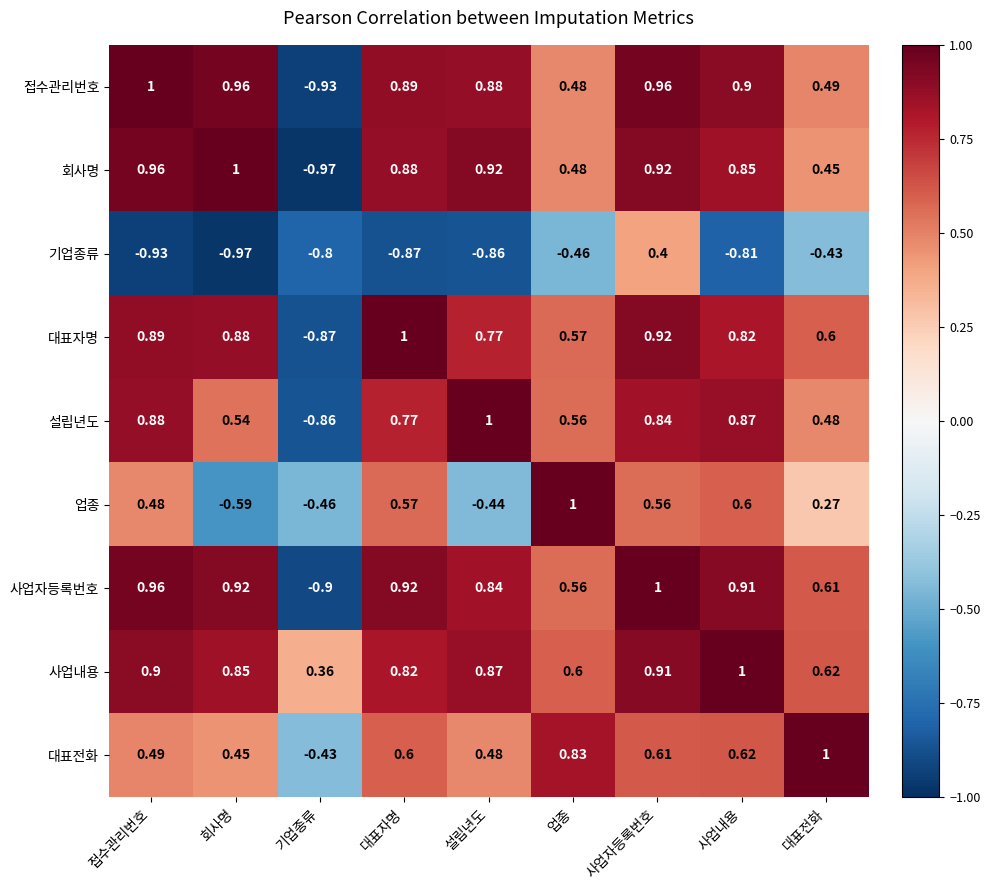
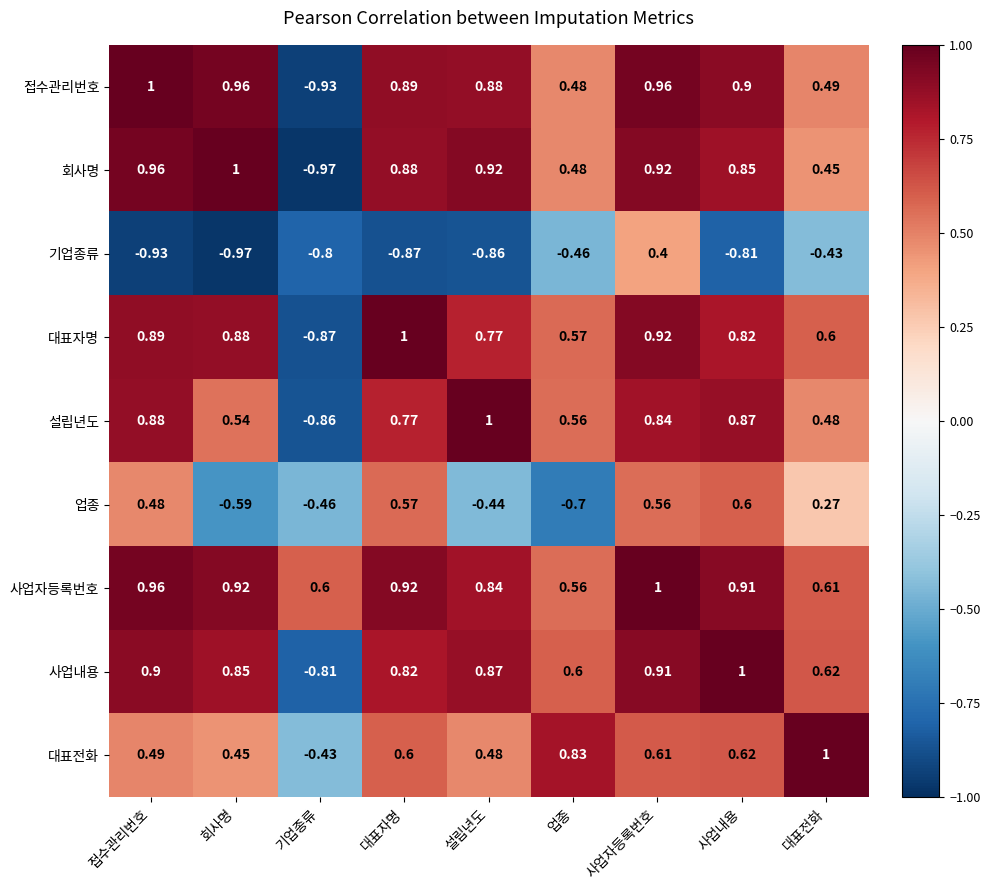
업종, 업종: 1 -> -0.7
사업자등록번호, 기업종류: -0.9 -> 0.6
사업내용, 기업종류: 0.36 -> -0.81
